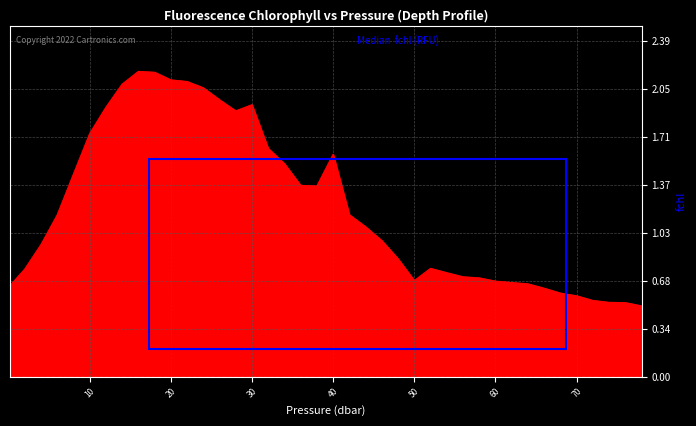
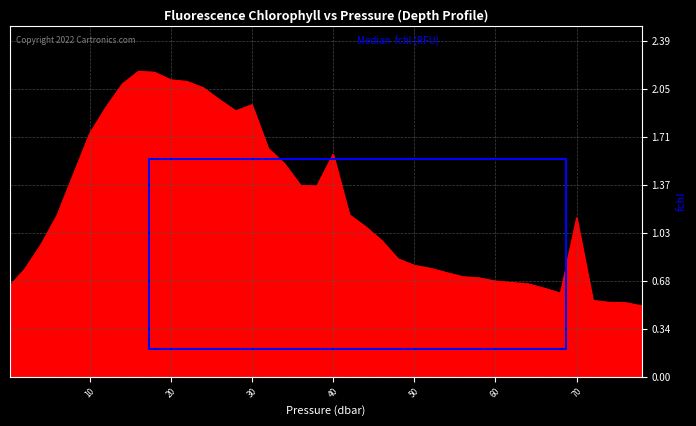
50: 0.69 -> 0.79
70: 0.58 -> 1.13
